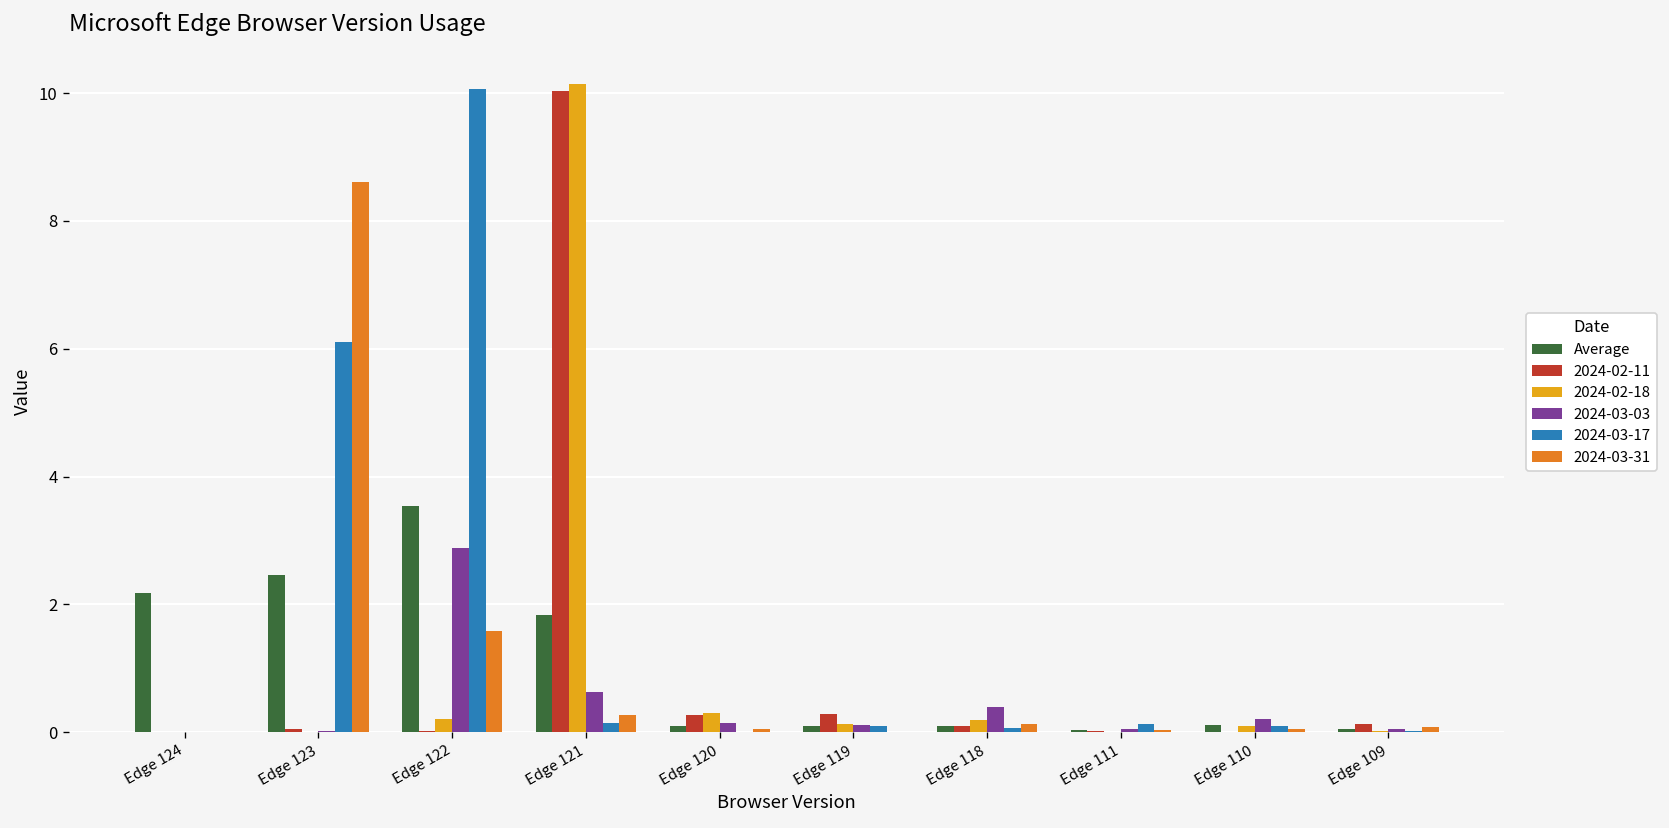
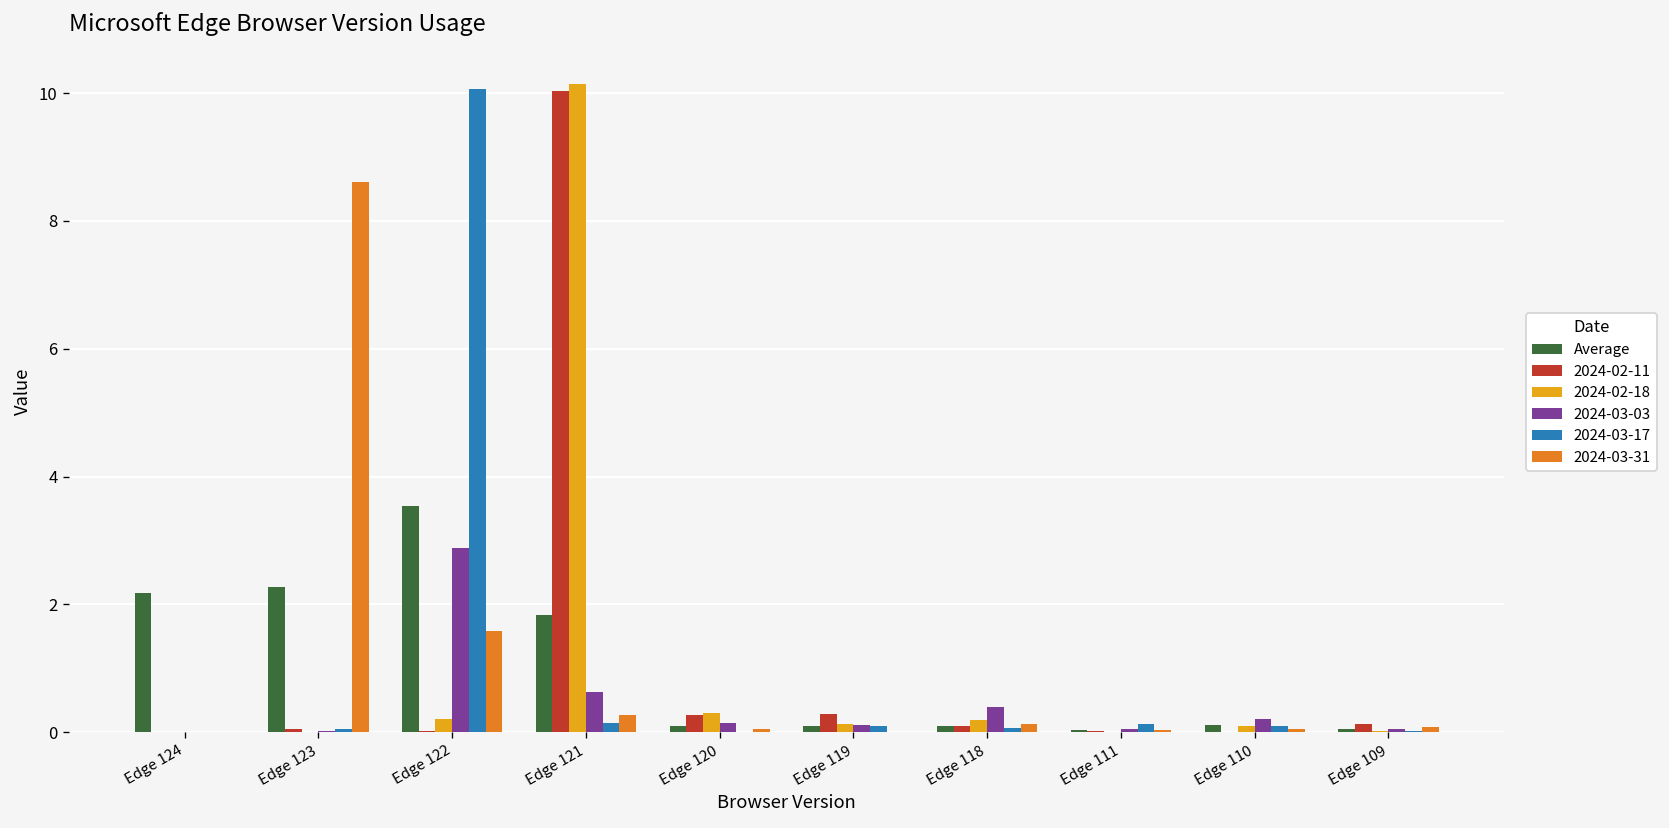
Average, Edge 123: 2.5 -> 2.3
2024-03-17, Edge 123: 6.1 -> 0.1
